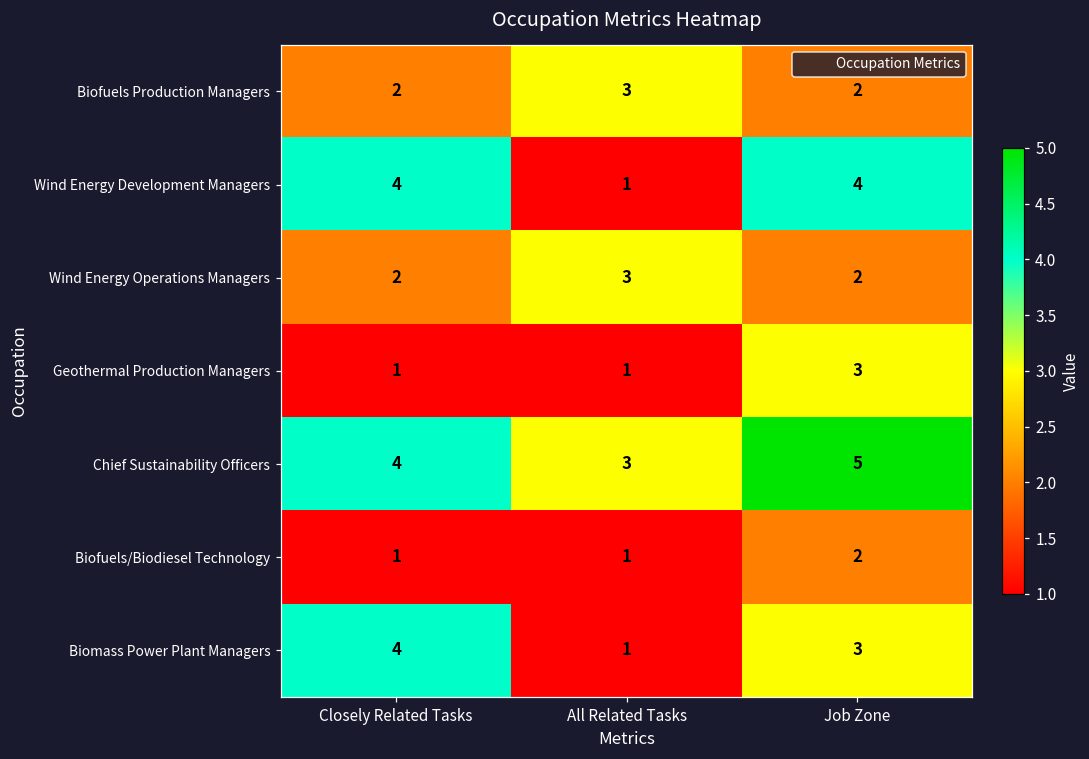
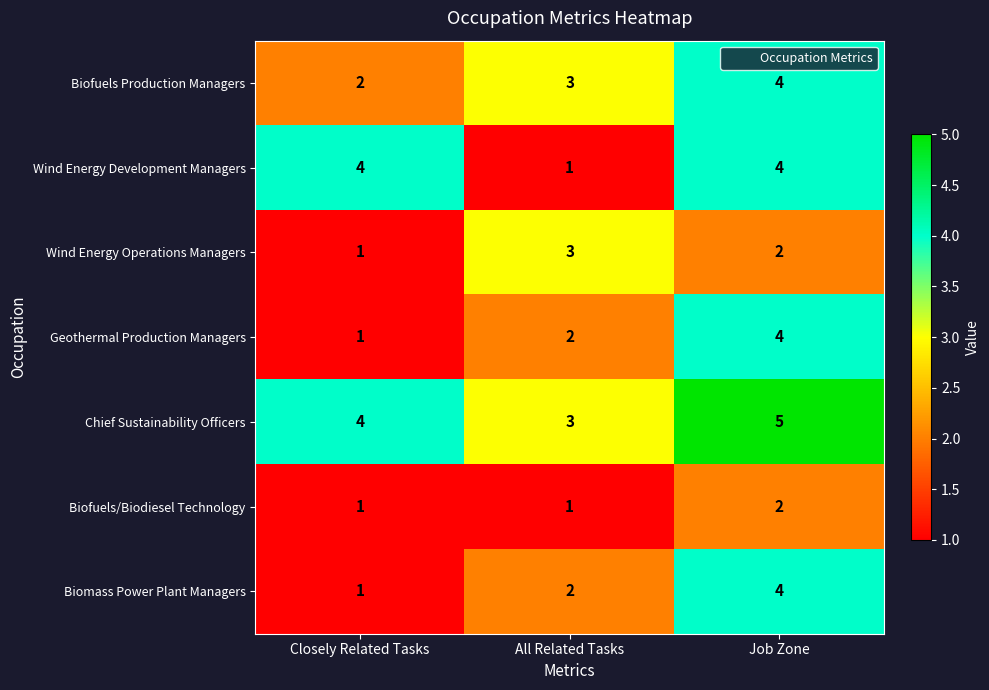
Biofuels Production Managers, Job Zone: 2 -> 4
Wind Energy Operations Managers, Closely Related Tasks: 2 -> 1
Geothermal Production Managers, All Related Tasks: 1 -> 2
Geothermal Production Managers, Job Zone: 3 -> 4
Biomass Power Plant Managers, Closely Related Tasks: 4 -> 1
Biomass Power Plant Managers, All Related Tasks: 1 -> 2
Biomass Power Plant Managers, Job Zone: 3 -> 4
